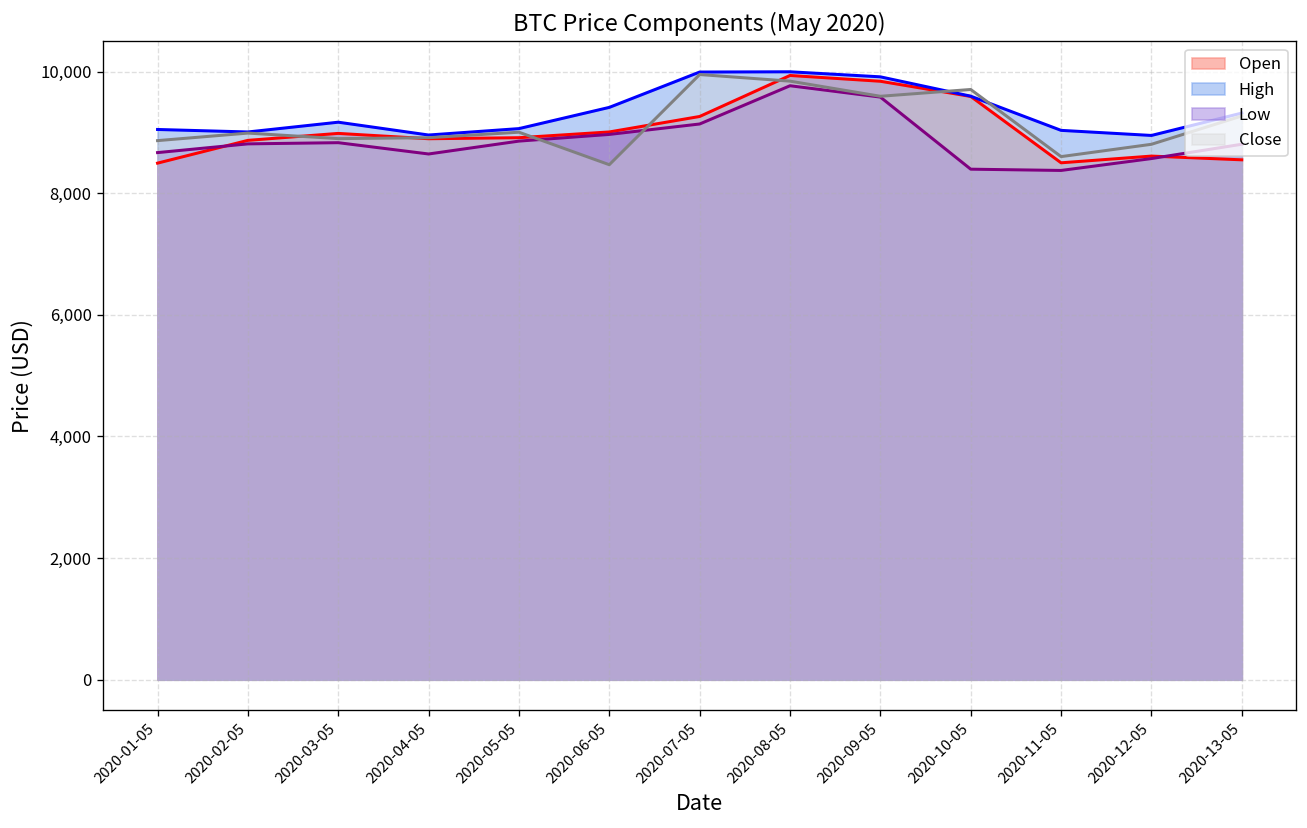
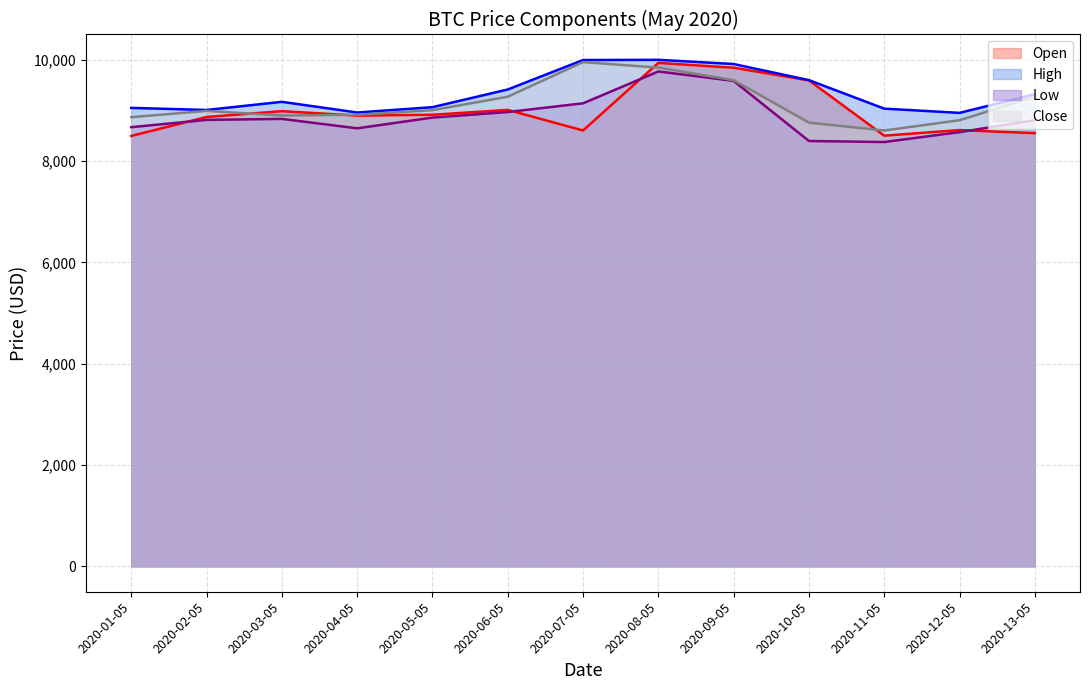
Close, 2020-06-05: 8,500 -> 9,300
Open, 2020-07-05: 9,300 -> 8,600
Close, 2020-10-05: 9,700 -> 8,800
